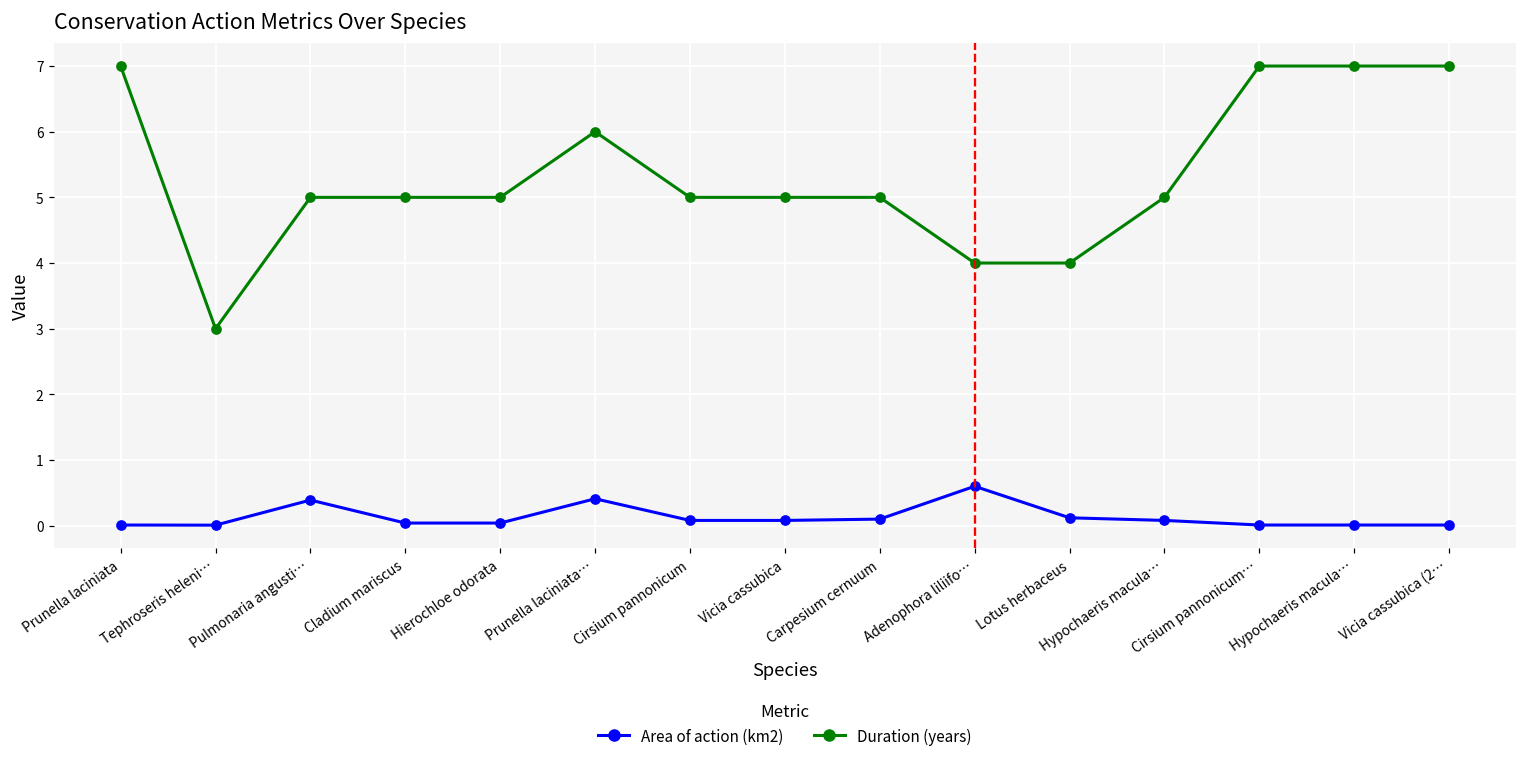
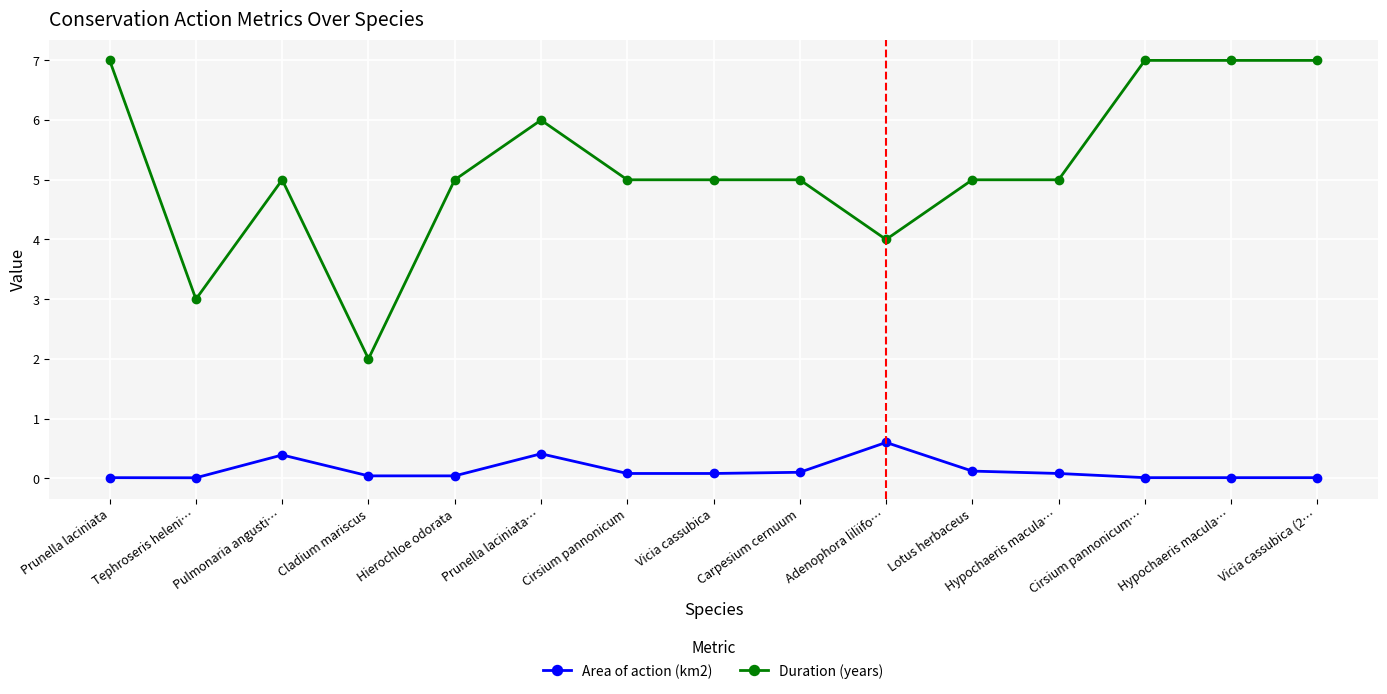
Duration (years), Cladium mariscus: 5 -> 2
Duration (years), Lotus herbaceus: 4 -> 5
